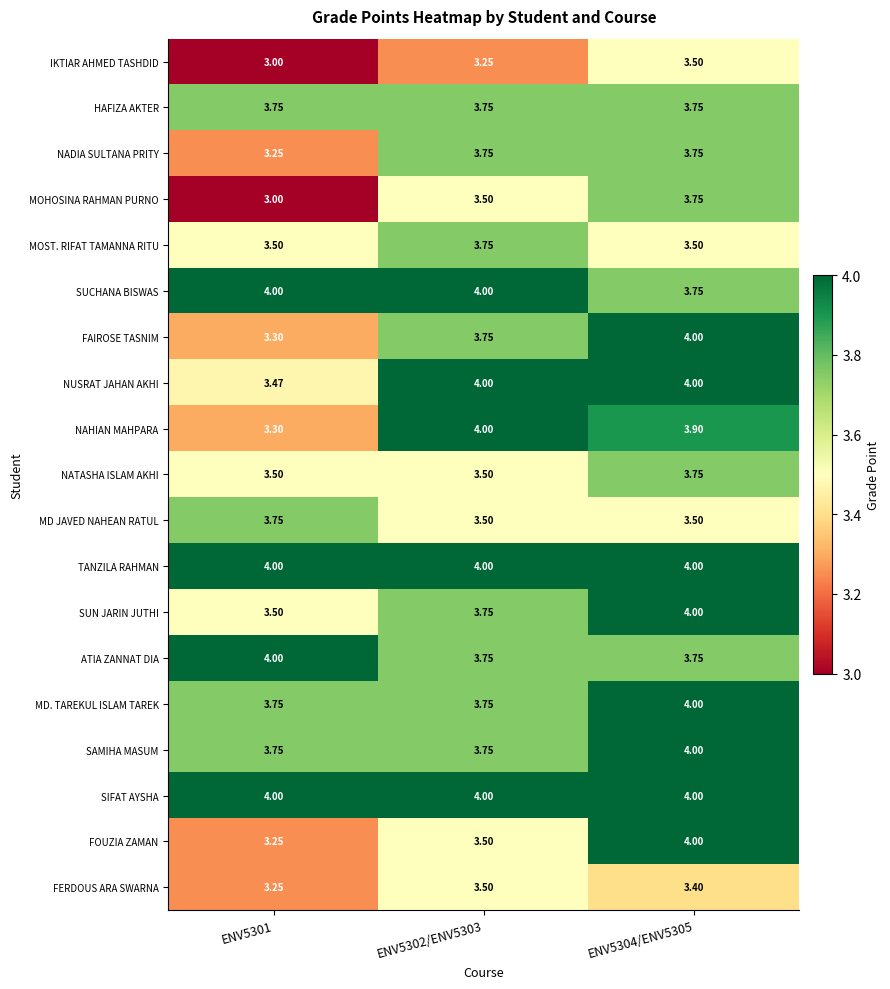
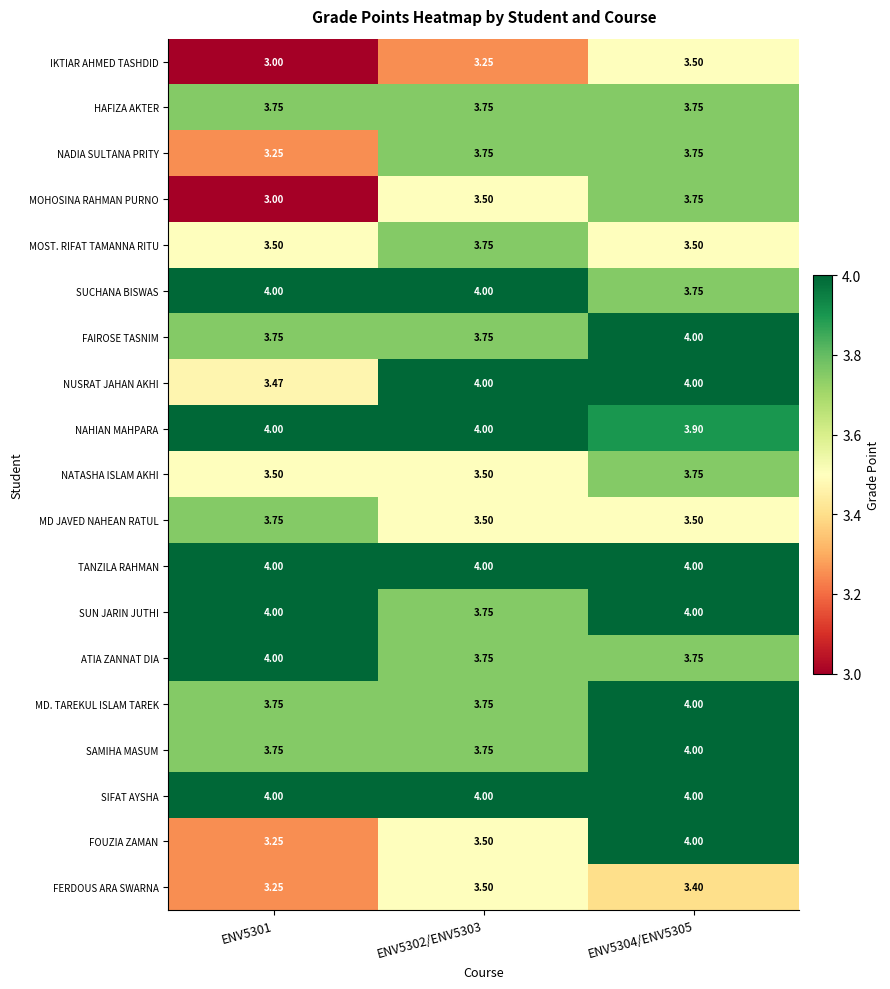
FAIROSE TASNIM, ENV5301: 3.30 -> 3.75
NAHIAN MAHPARA, ENV5301: 3.30 -> 4.00
SUN JARIN JUTHI, ENV5301: 3.50 -> 4.00
